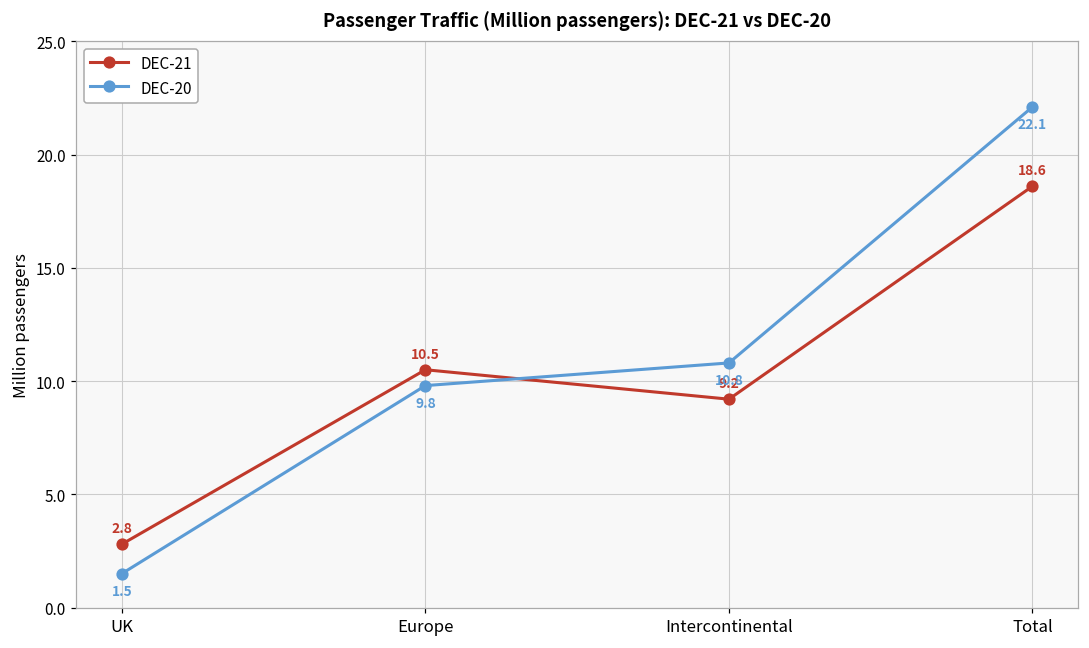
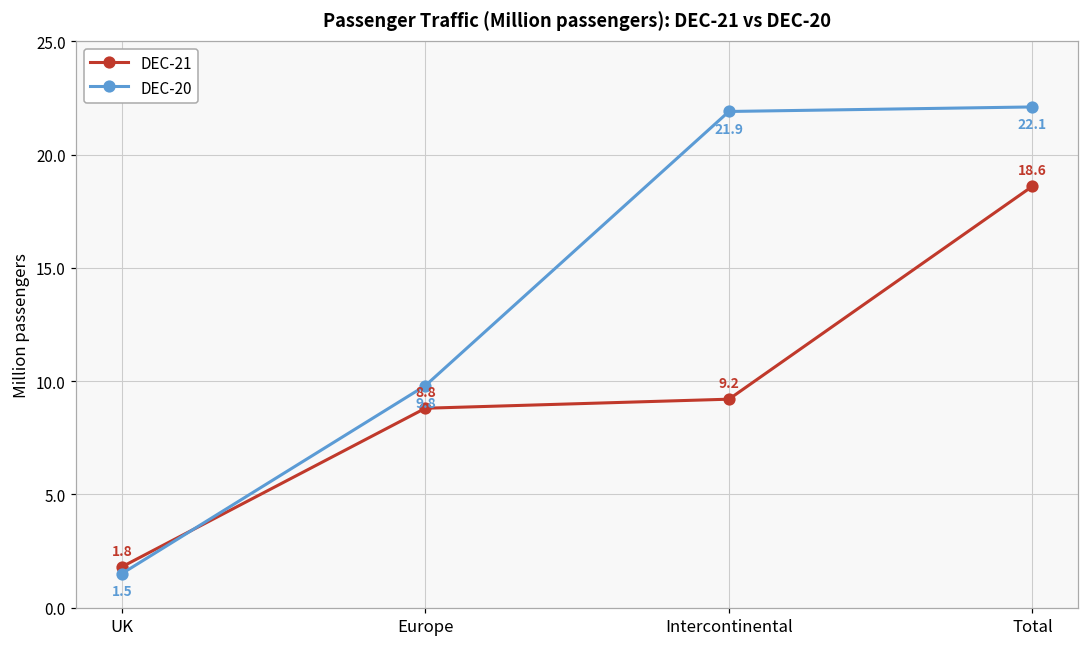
DEC-21, UK: 2.8 -> 1.8
DEC-21, Europe: 10.5 -> 8.8
DEC-20, Intercontinental: 10.8 -> 21.9
